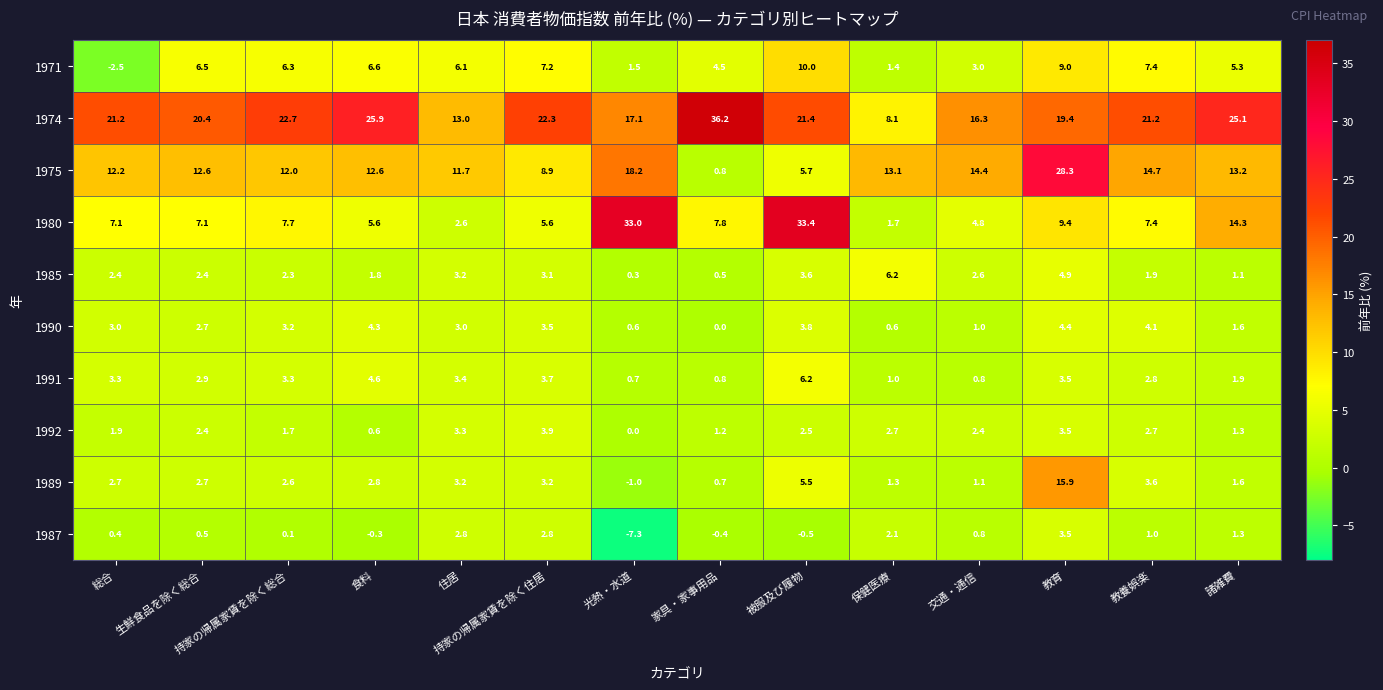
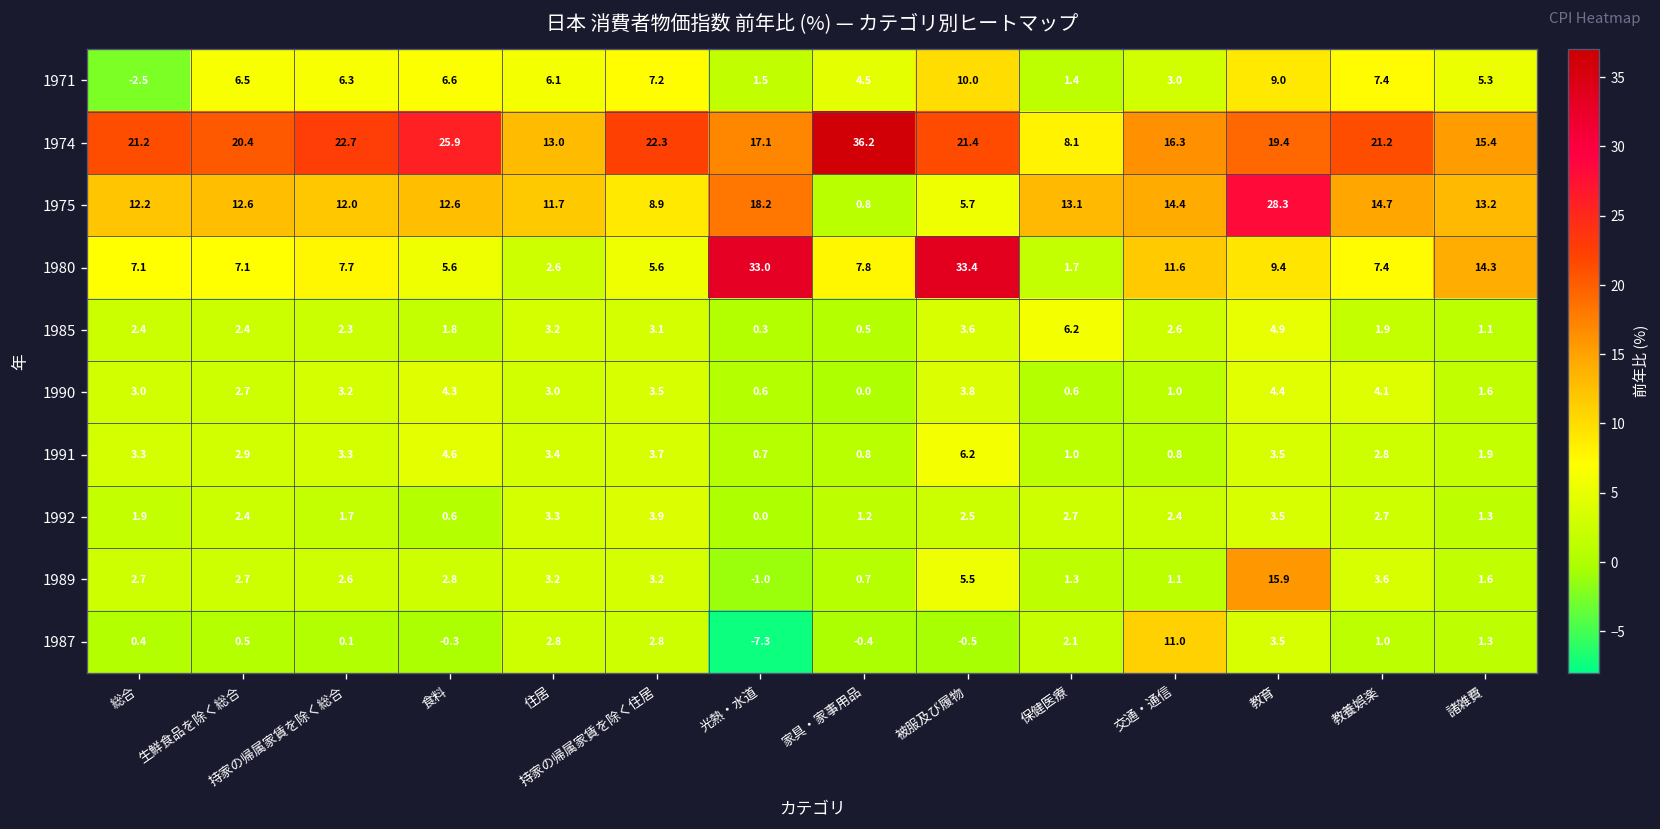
1974, 諸雑費: 25.1 -> 15.4
1980, 交通・通信: 4.8 -> 11.6
1987, 交通・通信: 0.8 -> 11.0
